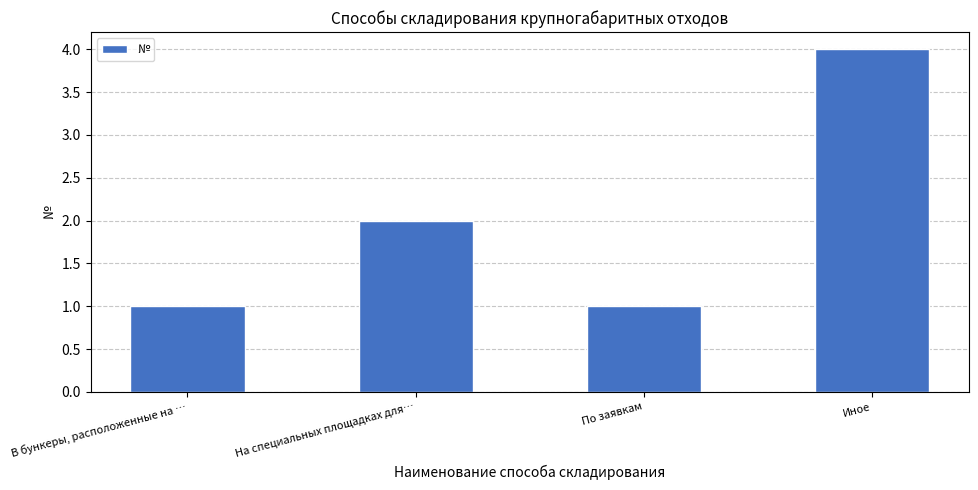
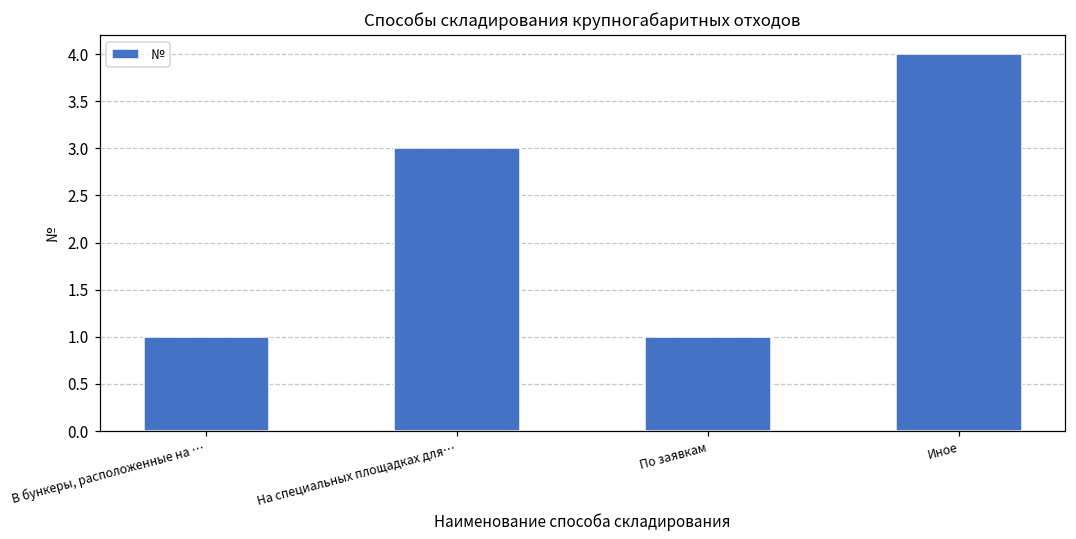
На специальных площадках для…: 2 -> 3
